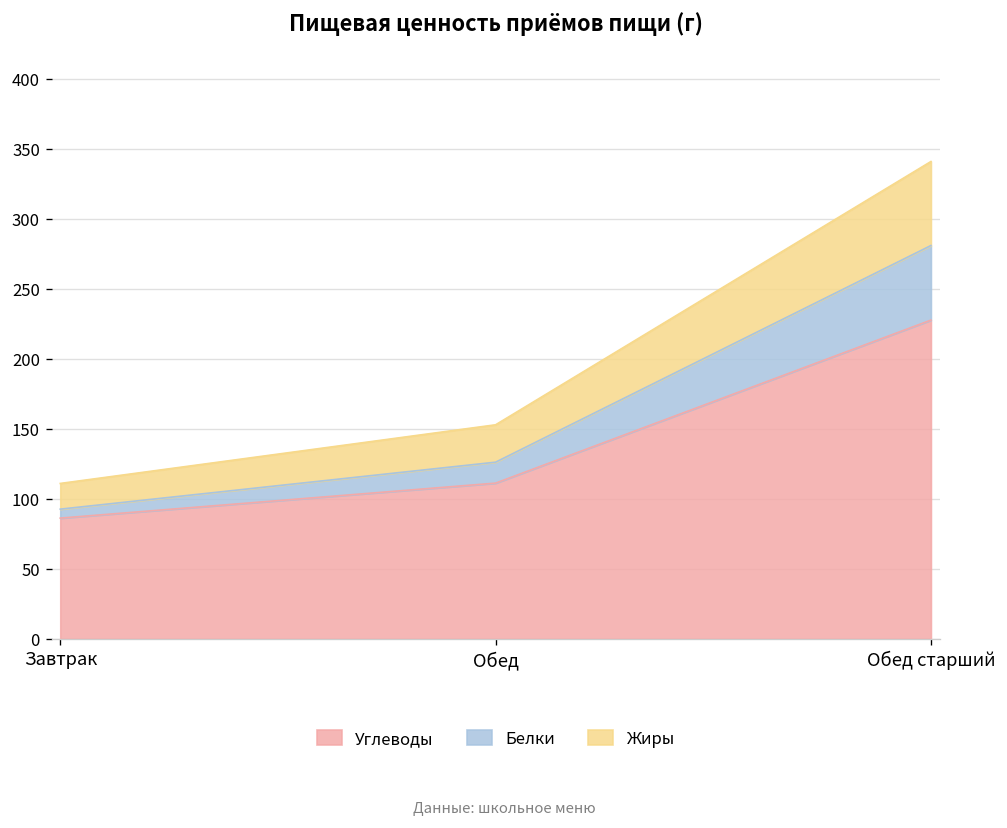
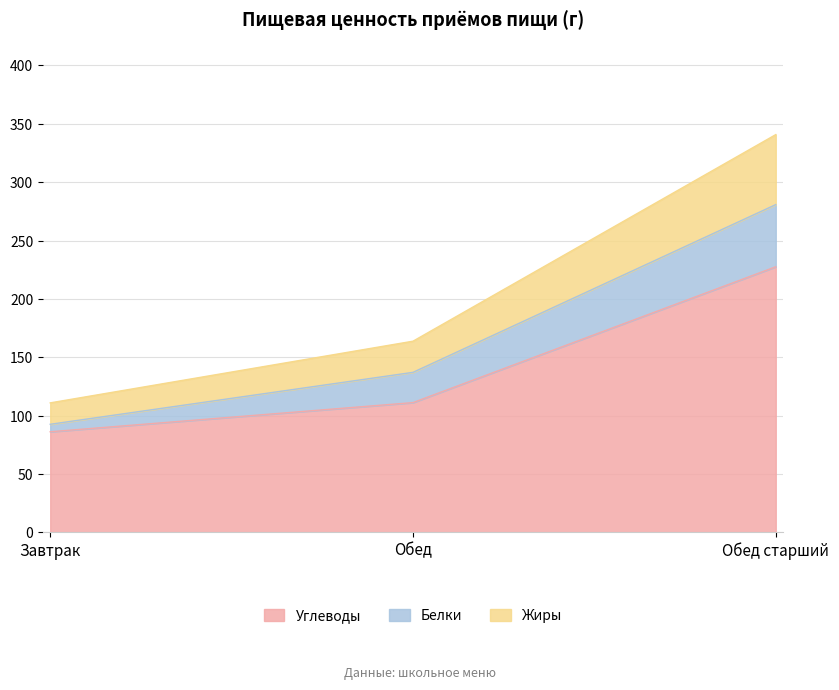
Белки, Обед: 15 -> 26
